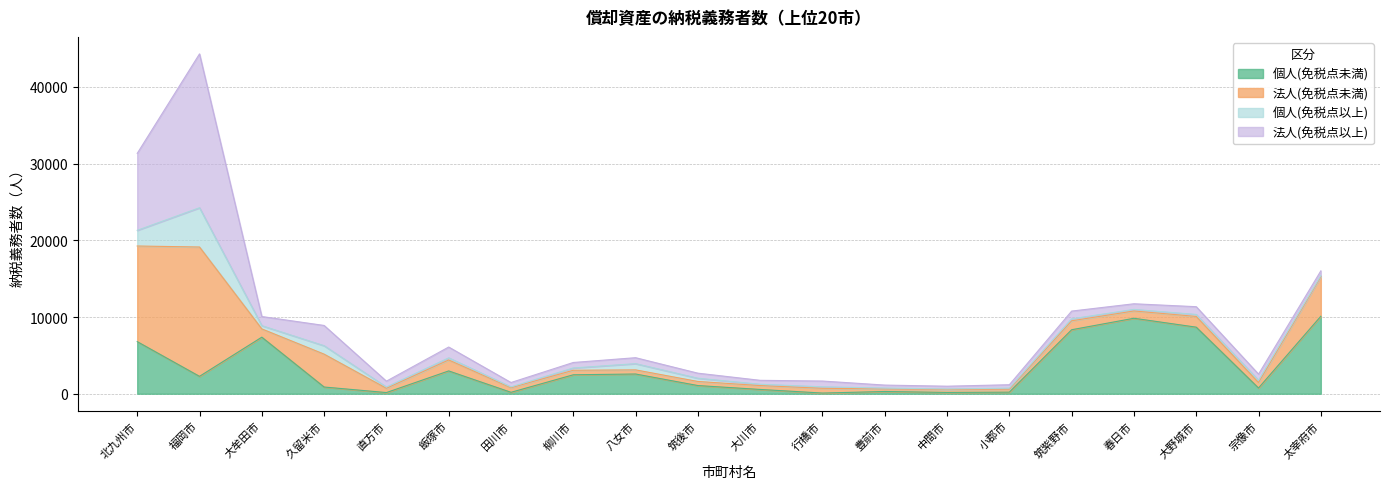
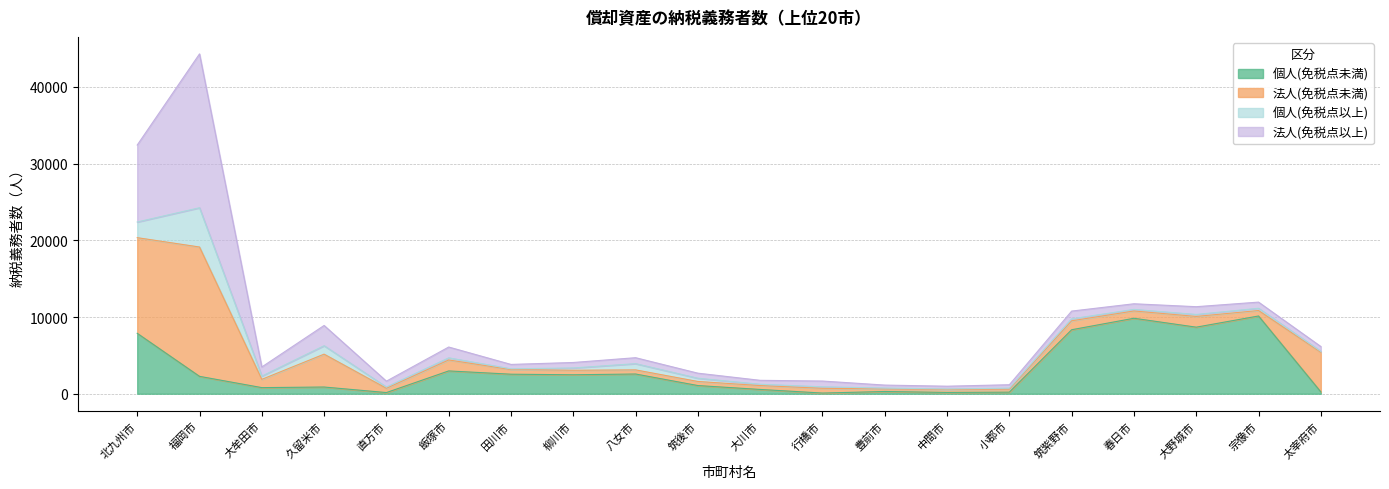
個人(免税点未満), 北九州市: 7000 -> 8000
個人(免税点未満), 大牟田市: 7000 -> 1000
個人(免税点未満), 田川市: 0 -> 3000
個人(免税点未満), 宗像市: 1000 -> 10000
個人(免税点未満), 太宰府市: 10000 -> 0
